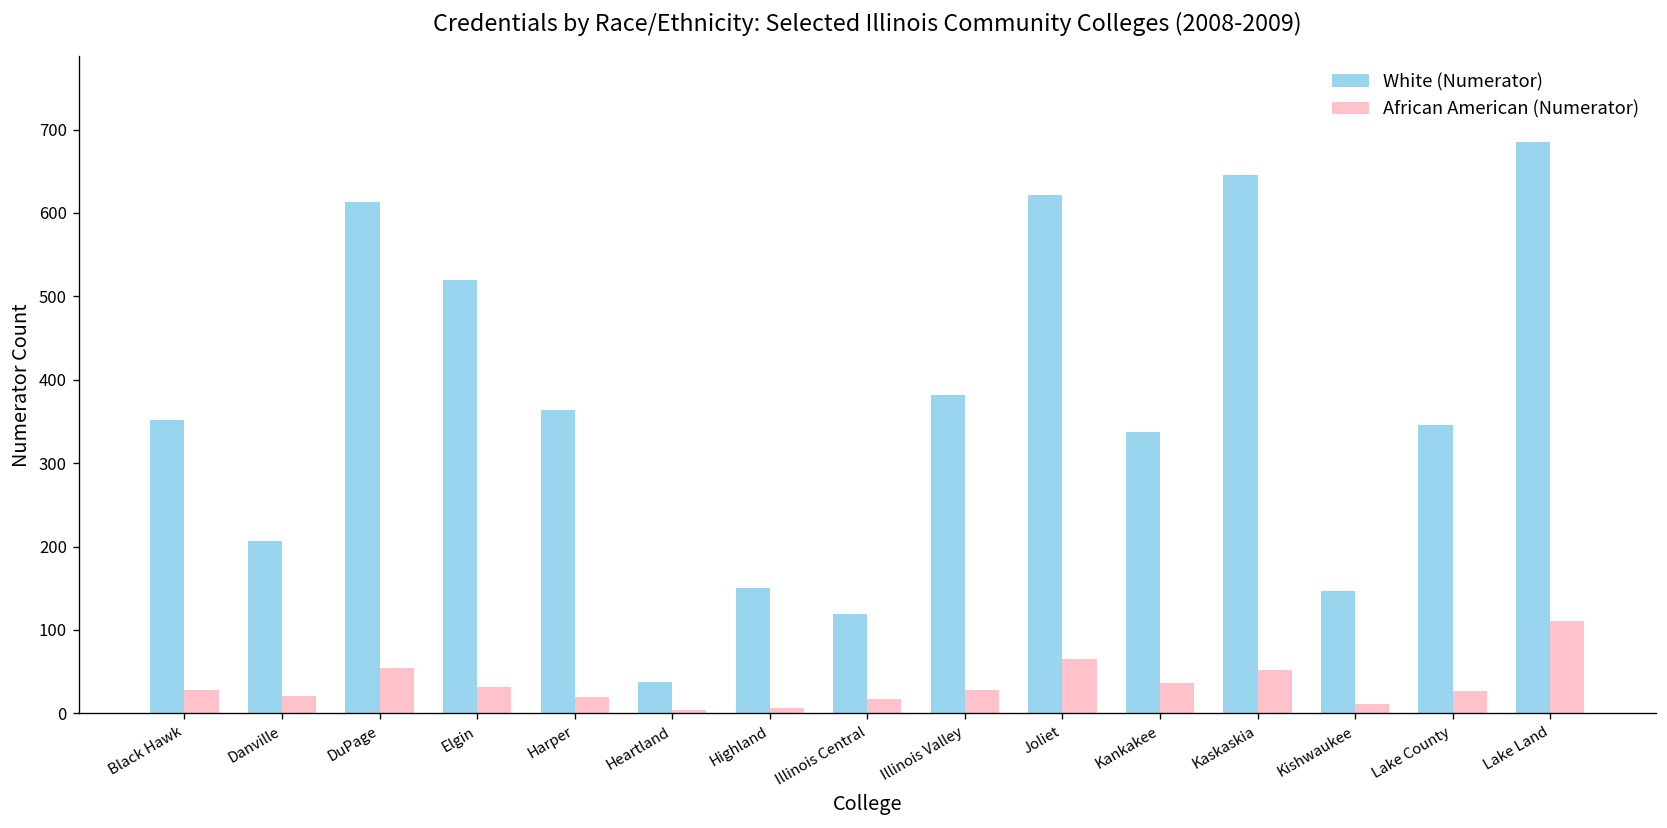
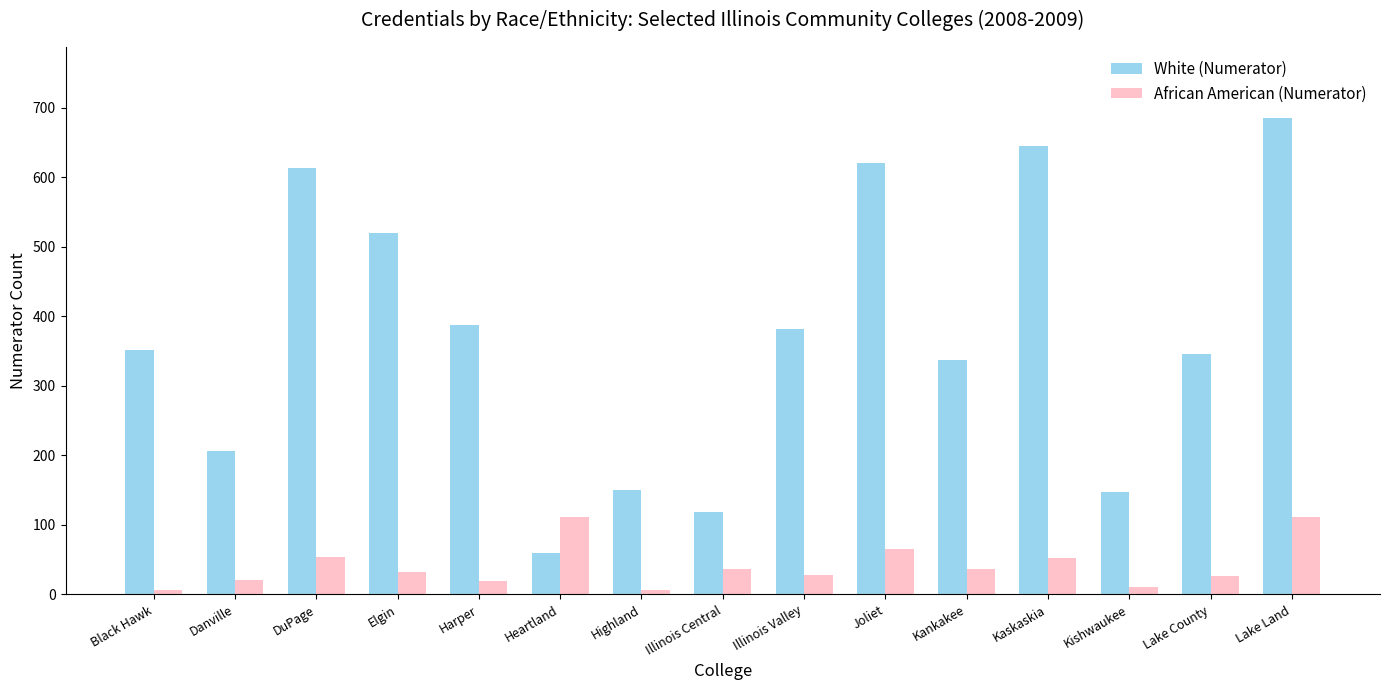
African American (Numerator), Black Hawk: 30 -> 10
White (Numerator), Harper: 360 -> 390
White (Numerator), Heartland: 40 -> 60
African American (Numerator), Heartland: 0 -> 110
African American (Numerator), Illinois Central: 20 -> 40
